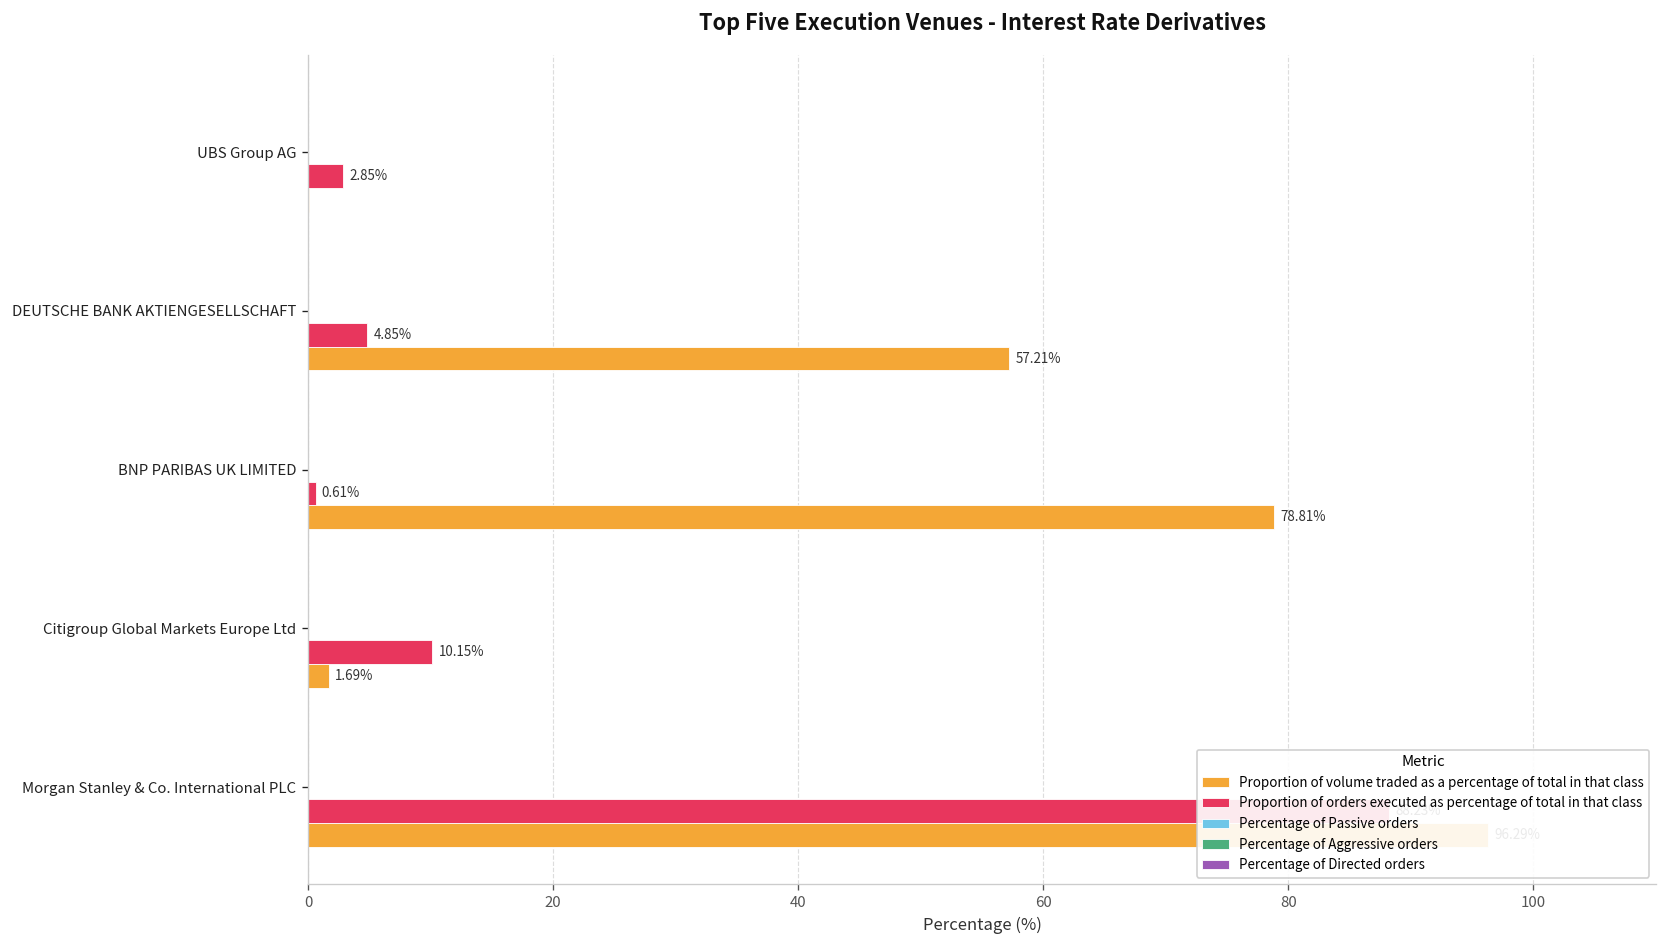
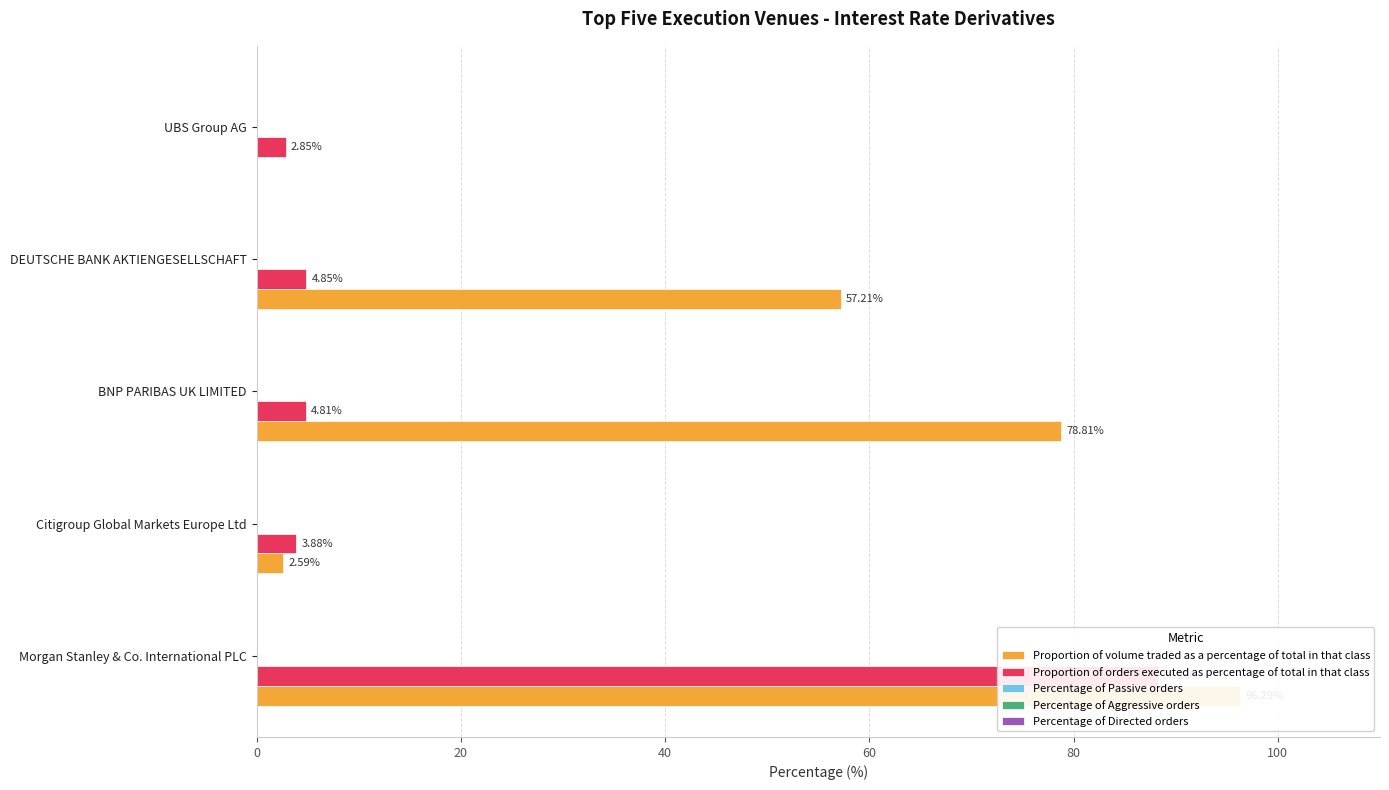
Proportion of orders executed as percentage of total in that class, BNP PARIBAS UK LIMITED: 0.61% -> 4.81%
Proportion of orders executed as percentage of total in that class, Citigroup Global Markets Europe Ltd: 10.15% -> 3.88%
Proportion of volume traded as a percentage of total in that class, Citigroup Global Markets Europe Ltd: 1.69% -> 2.59%
